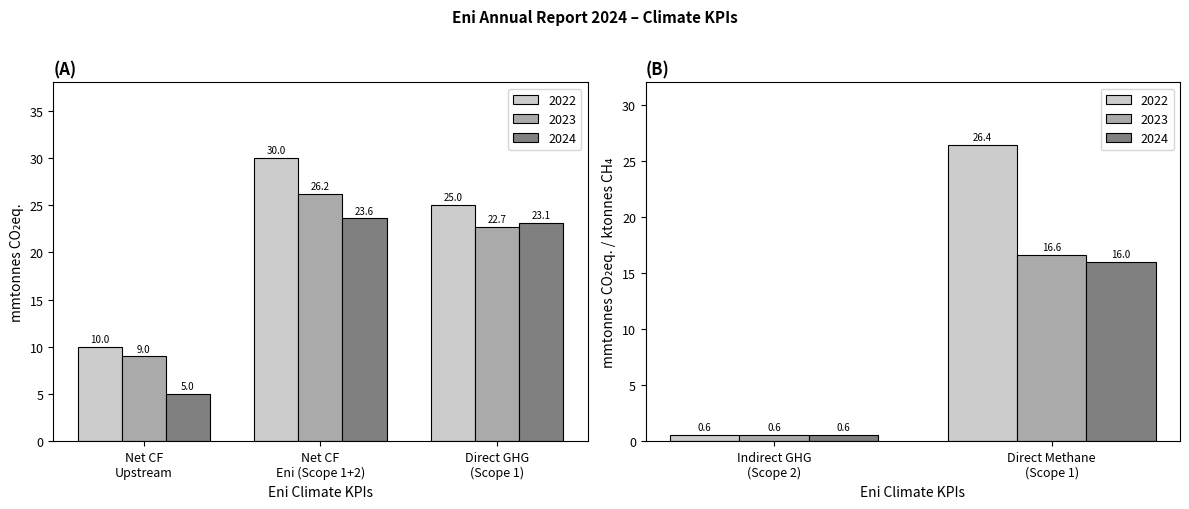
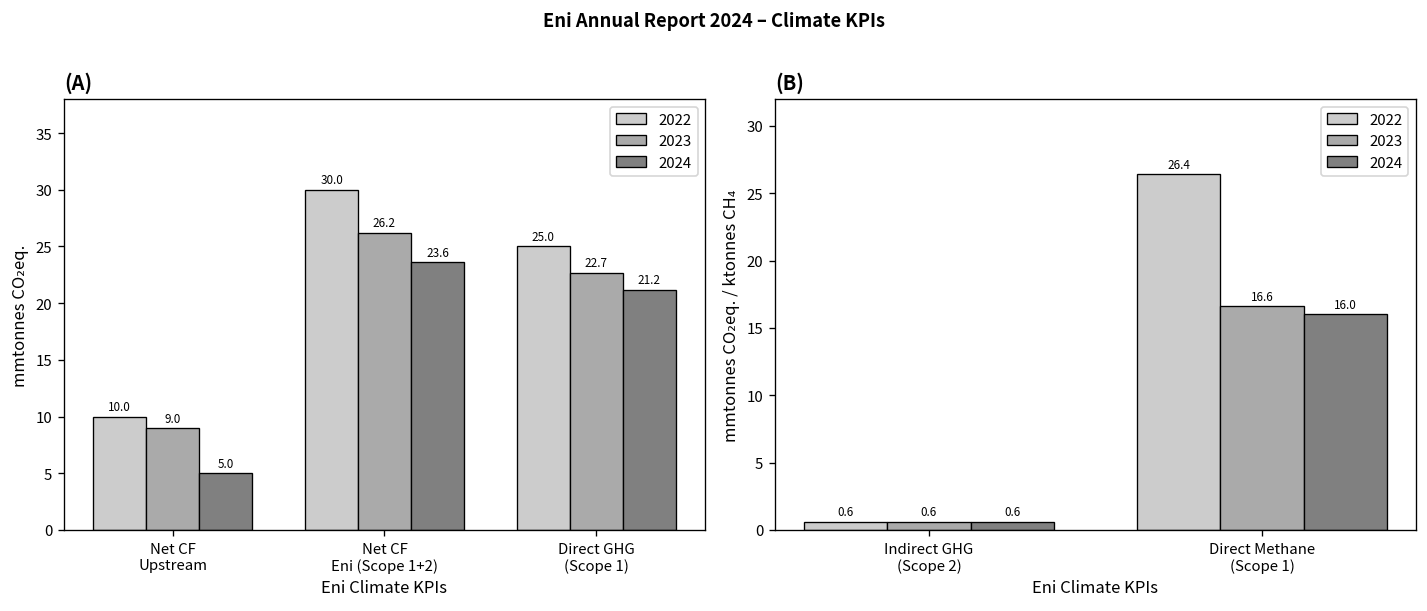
(A), 2024, Direct GHG (Scope 1): 23.1 -> 21.2
